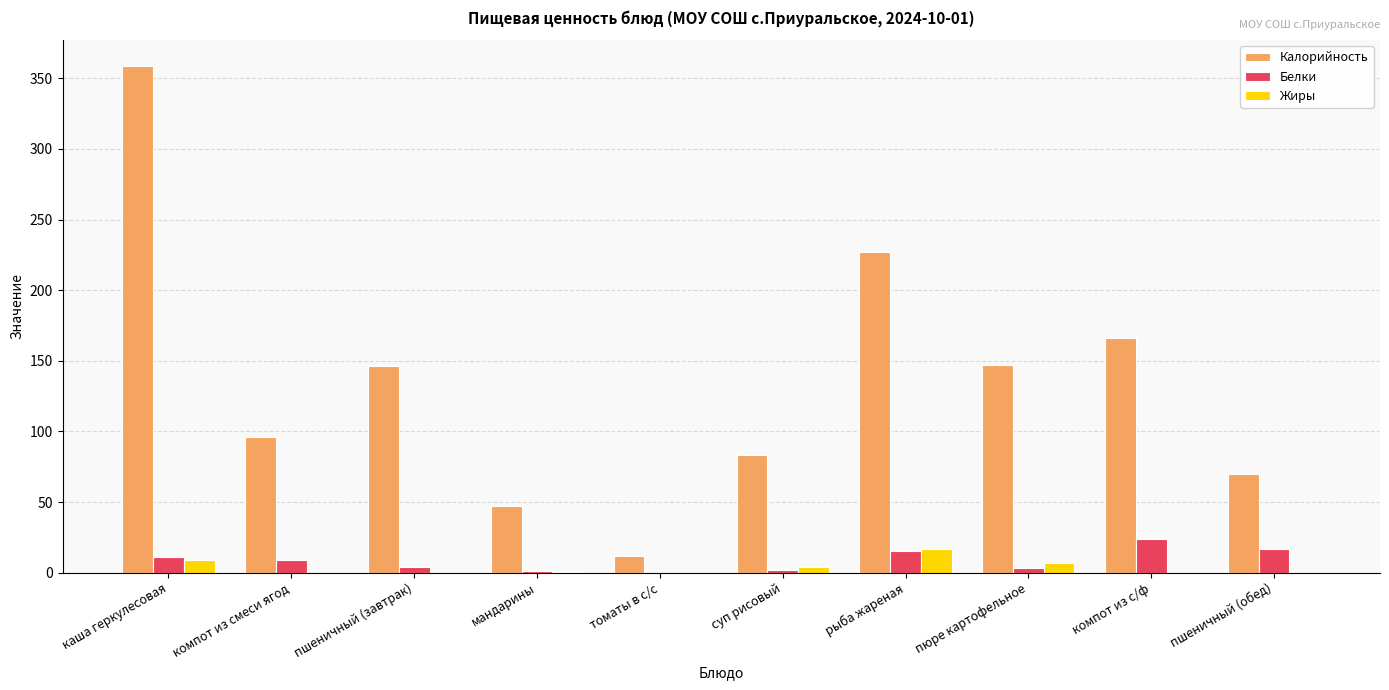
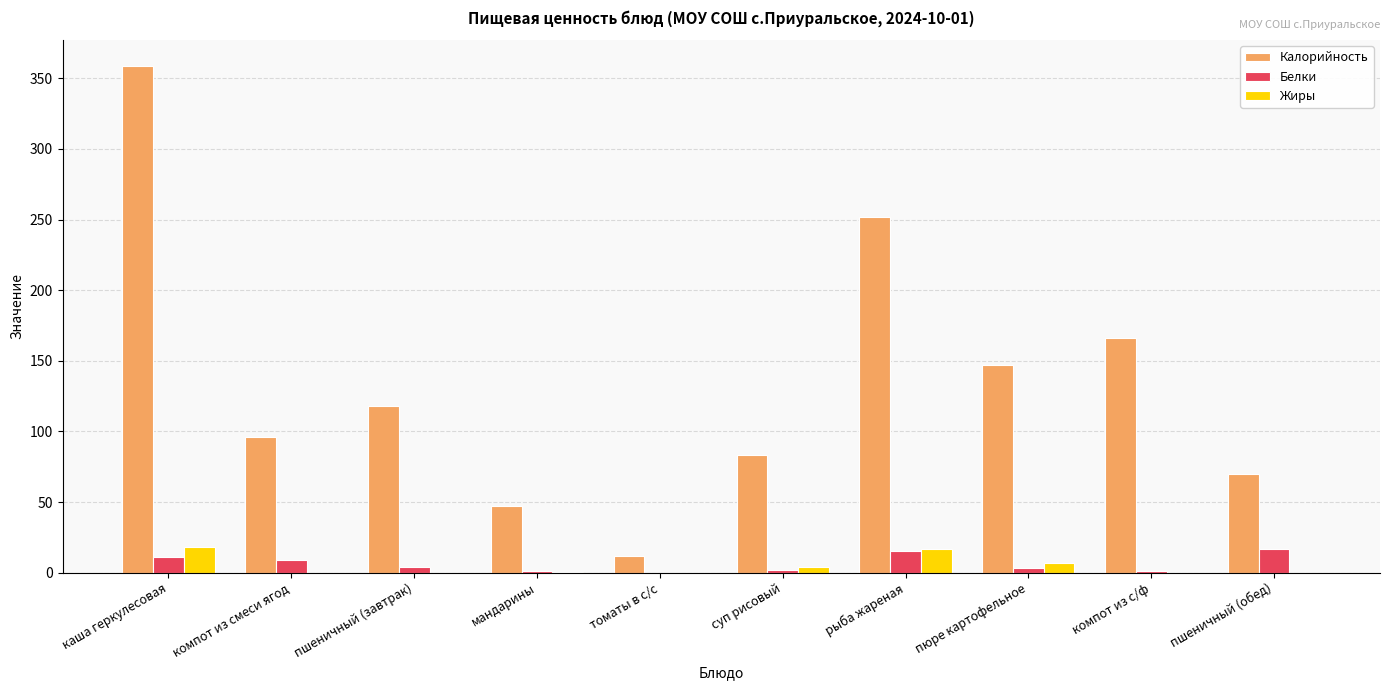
Жиры, каша геркулесовая: 9 -> 18
Калорийность, пшеничный (завтрак): 146 -> 118
Калорийность, рыба жареная: 227 -> 252
Белки, компот из с/ф: 24 -> 1
